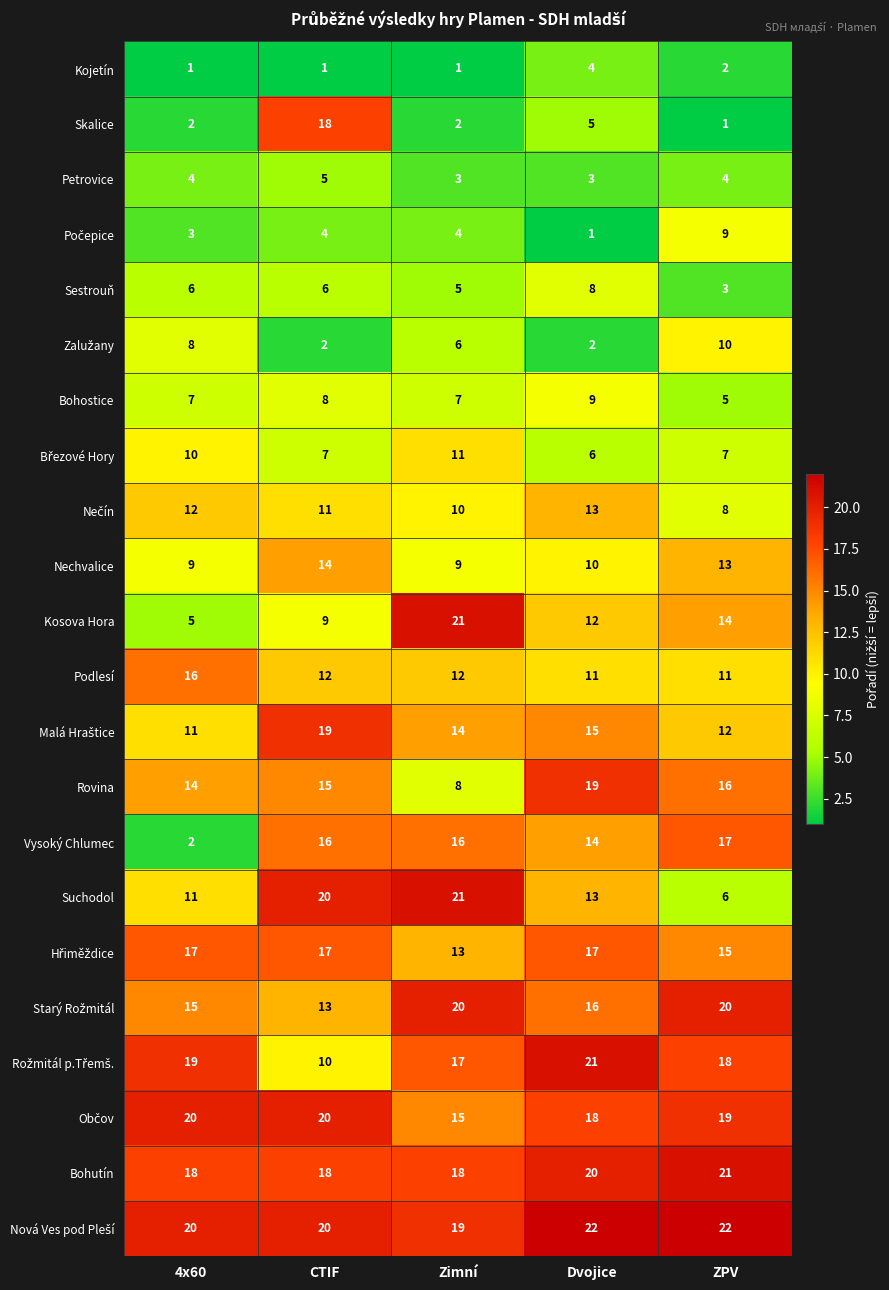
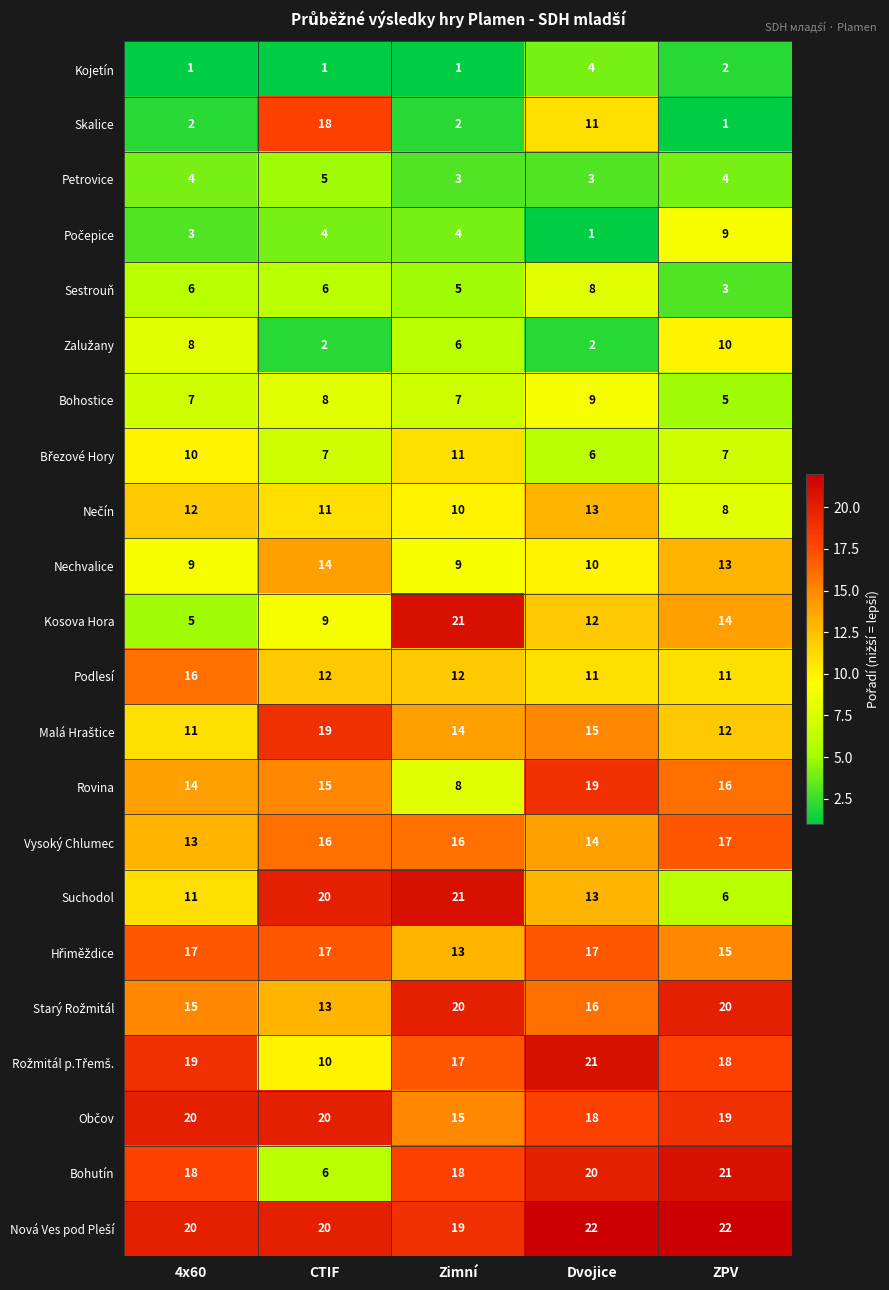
Skalice, Dvojice: 5 -> 11
Vysoký Chlumec, 4x60: 2 -> 13
Bohutín, CTIF: 18 -> 6
